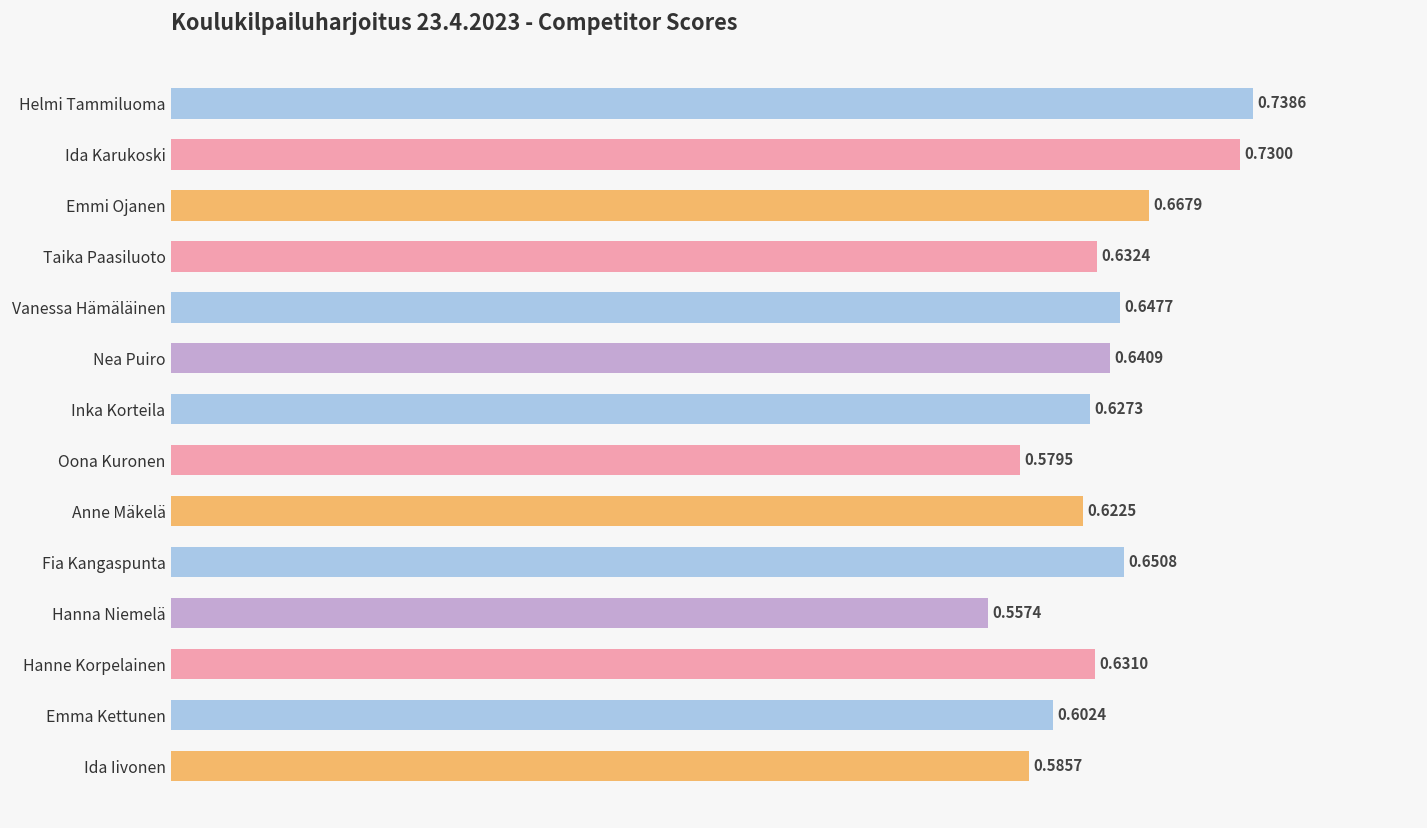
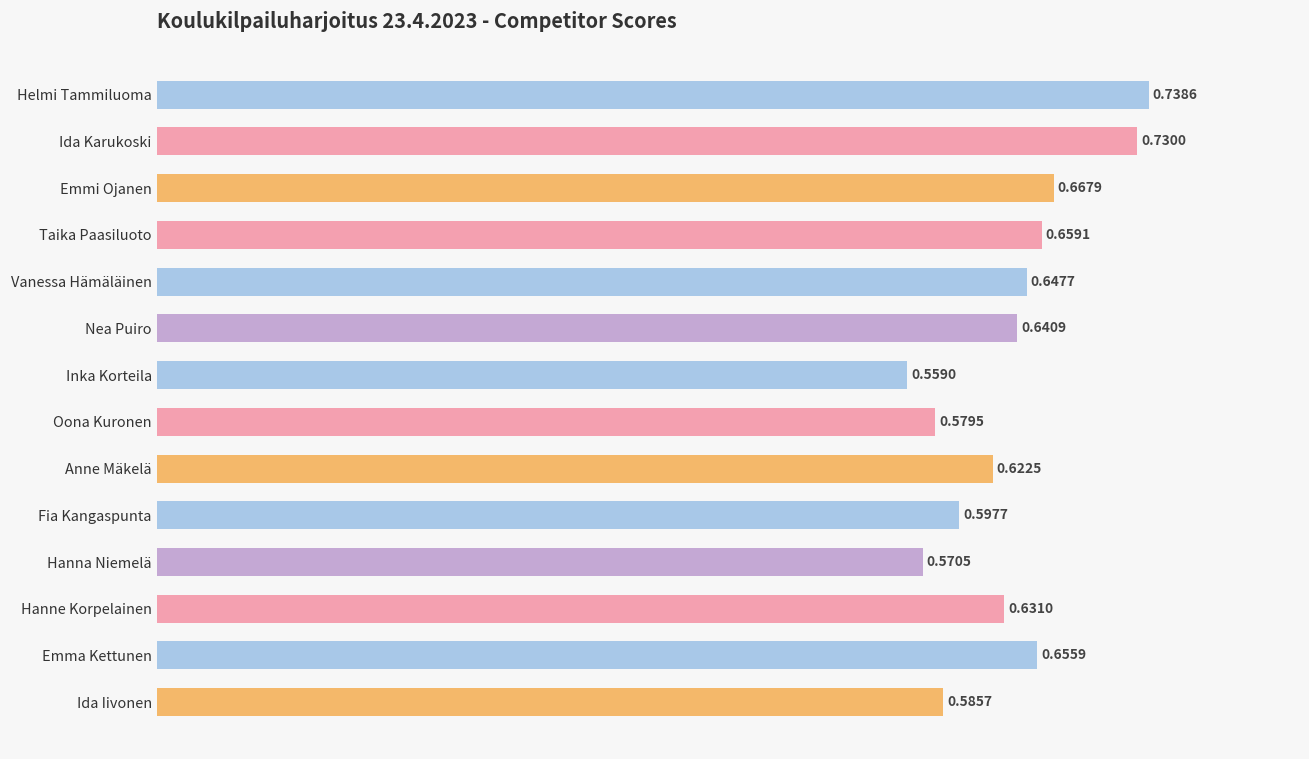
Taika Paasiluoto: 0.6324 -> 0.6591
Inka Korteila: 0.6273 -> 0.5590
Fia Kangaspunta: 0.6508 -> 0.5977
Hanna Niemelä: 0.5574 -> 0.5705
Emma Kettunen: 0.6024 -> 0.6559
